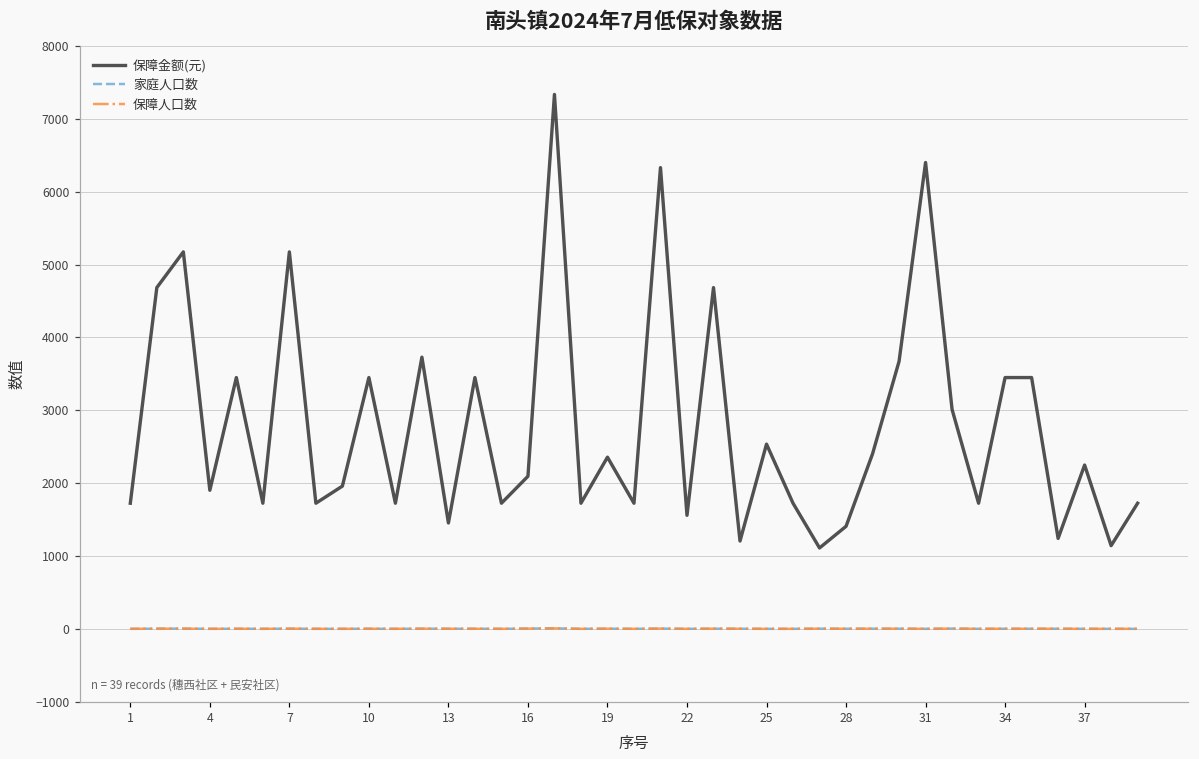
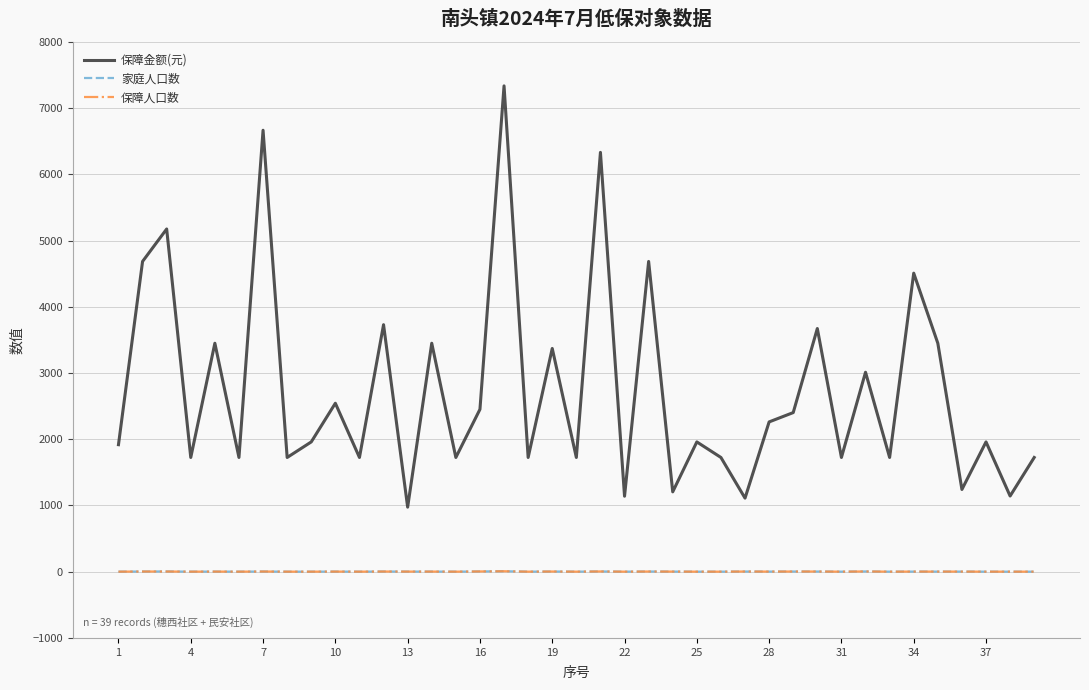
保障金额(元), 1: 1700 -> 1900
保障金额(元), 4: 1900 -> 1700
保障金额(元), 7: 5200 -> 6700
保障金额(元), 10: 3500 -> 2500
保障金额(元), 13: 1500 -> 1000
保障金额(元), 16: 2100 -> 2500
保障金额(元), 19: 2400 -> 3400
保障金额(元), 22: 1600 -> 1100
保障金额(元), 25: 2500 -> 2000
保障金额(元), 28: 1400 -> 2300
保障金额(元), 31: 6400 -> 1700
保障金额(元), 34: 3500 -> 4500
保障金额(元), 37: 2200 -> 2000
